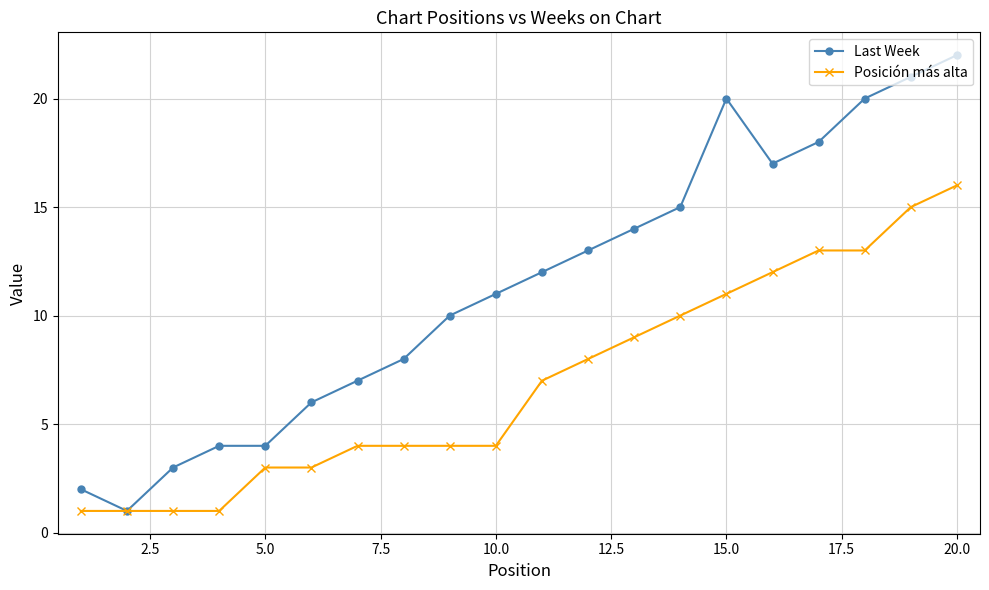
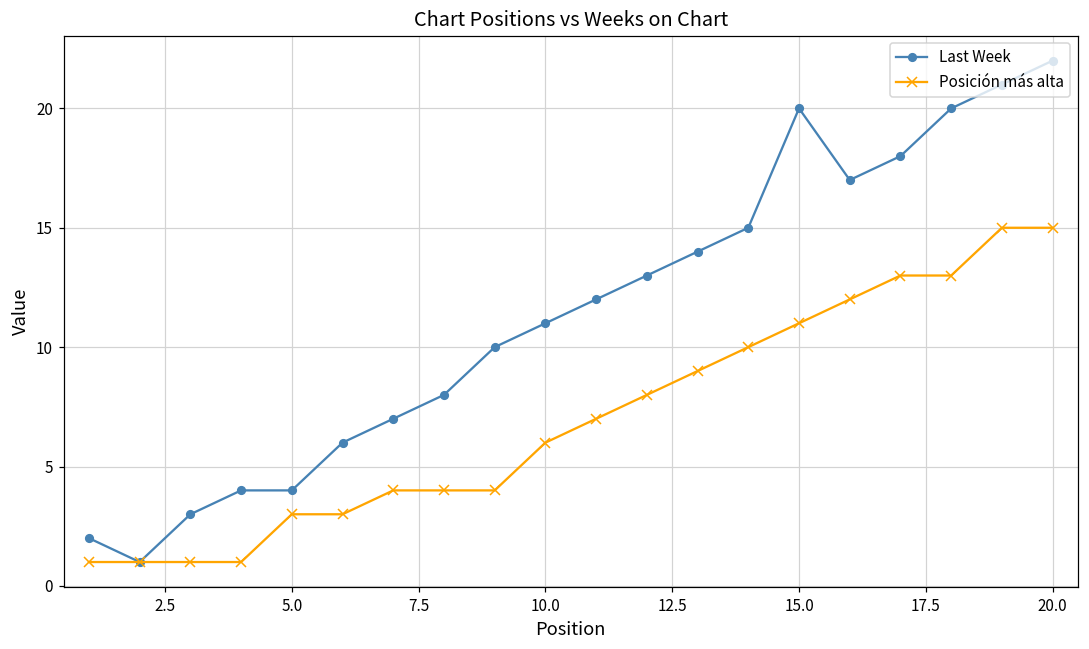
Posición más alta, 10.0: 4 -> 6
Posición más alta, 20.0: 16 -> 15
